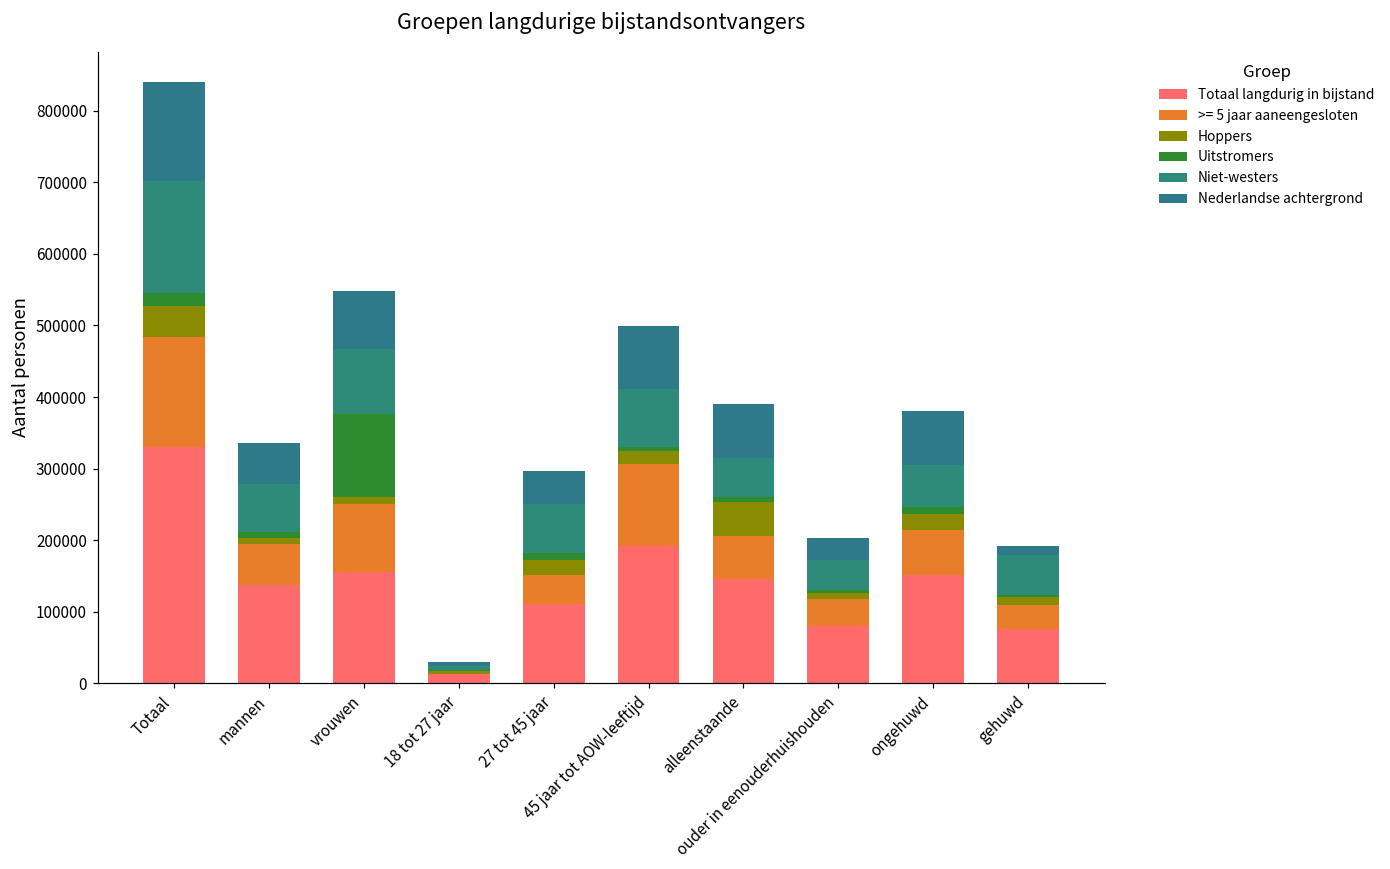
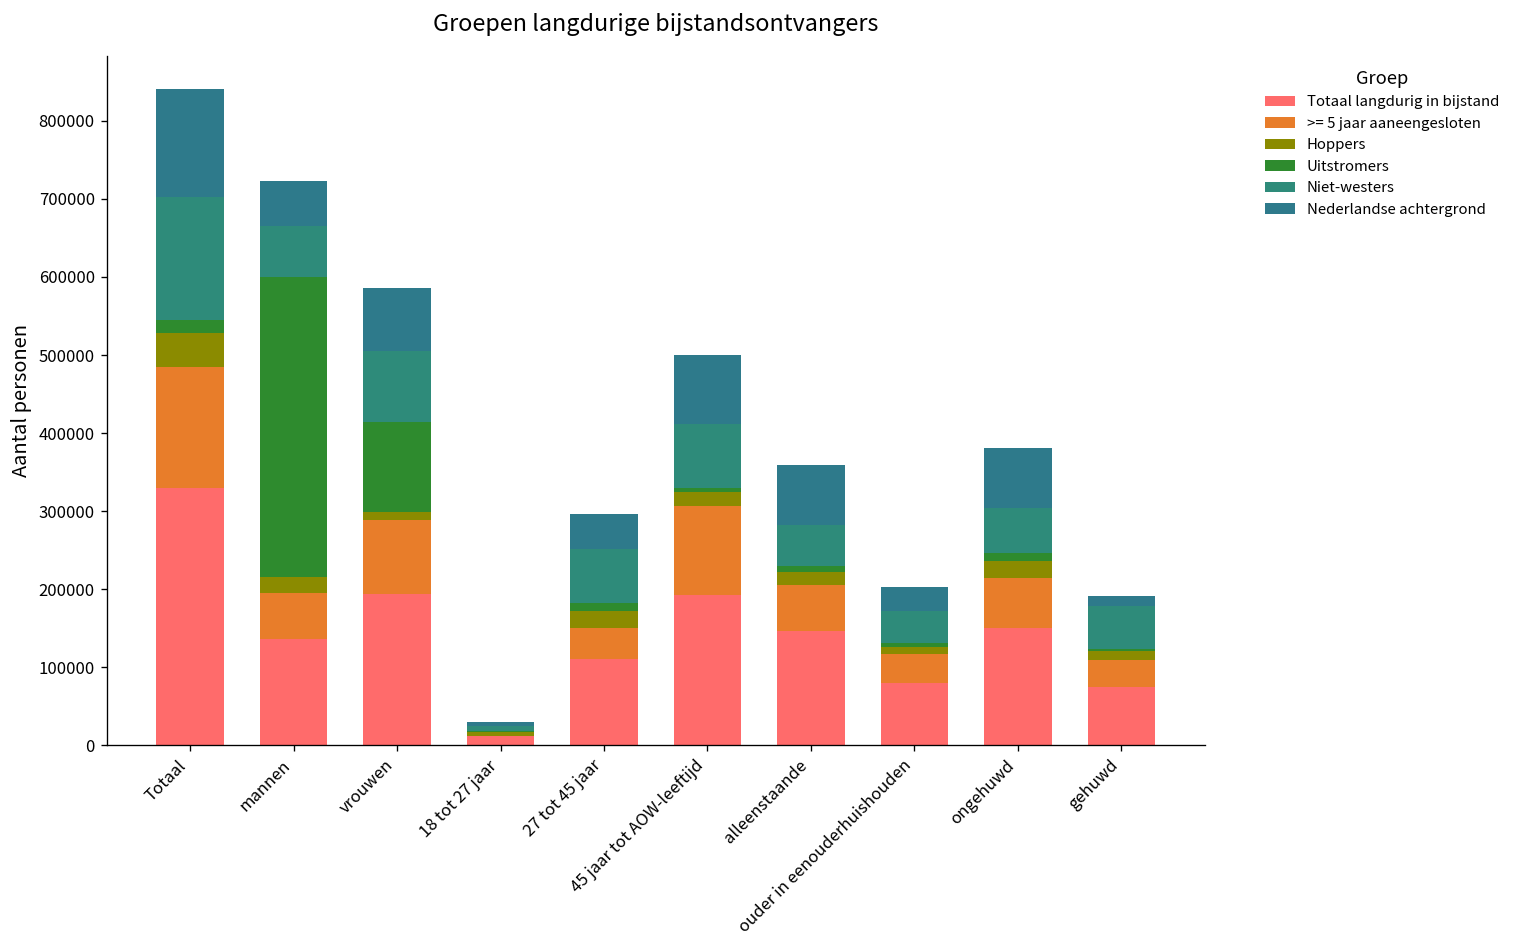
Hoppers, mannen: 10000 -> 20000
Uitstromers, mannen: 10000 -> 380000
Totaal langdurig in bijstand, vrouwen: 160000 -> 190000
Hoppers, alleenstaande: 50000 -> 20000
